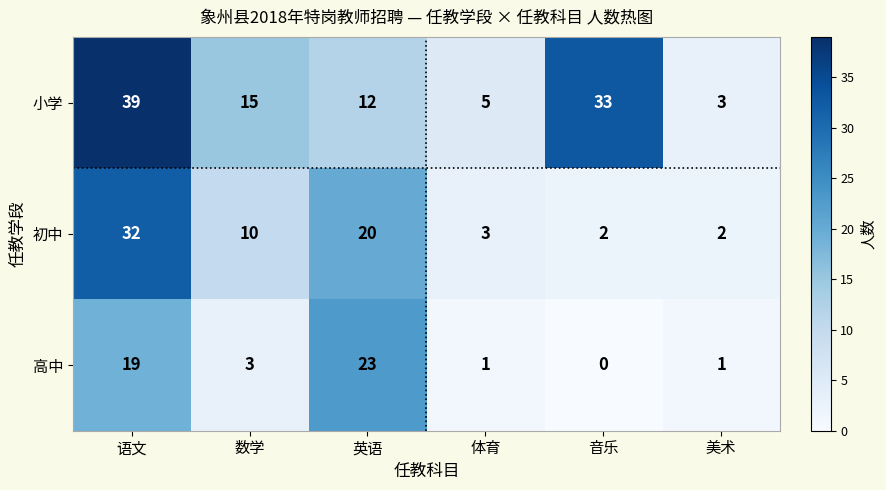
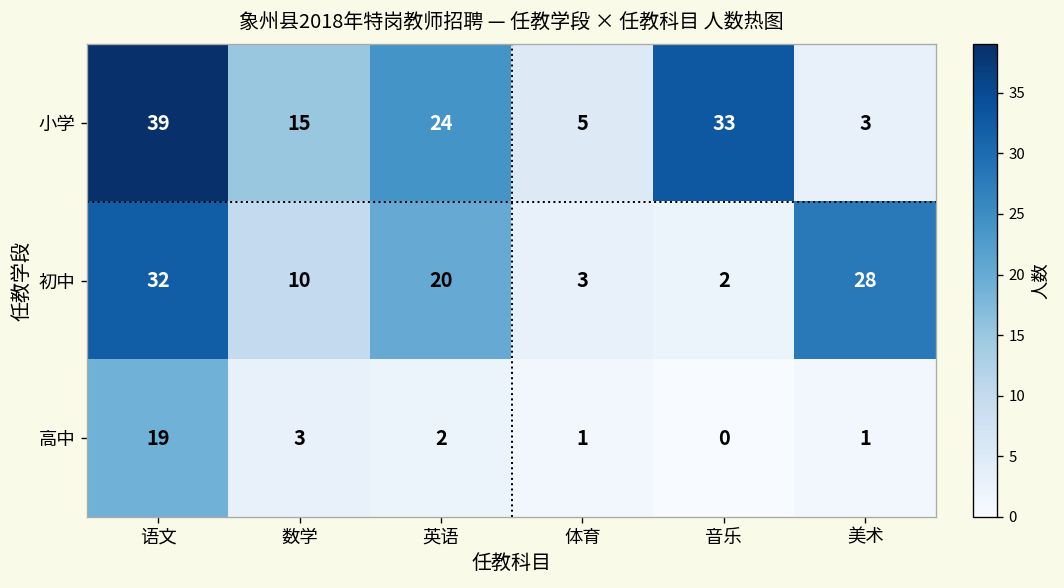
小学, 英语: 12 -> 24
初中, 美术: 2 -> 28
高中, 英语: 23 -> 2
